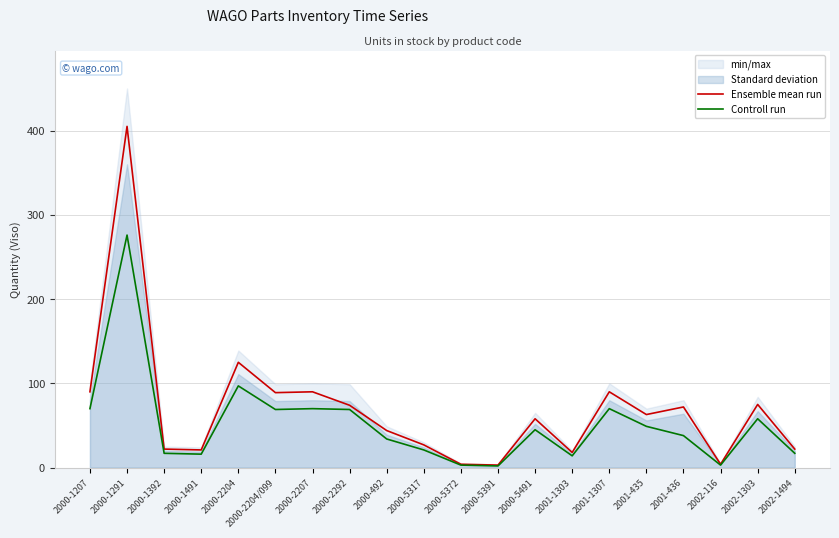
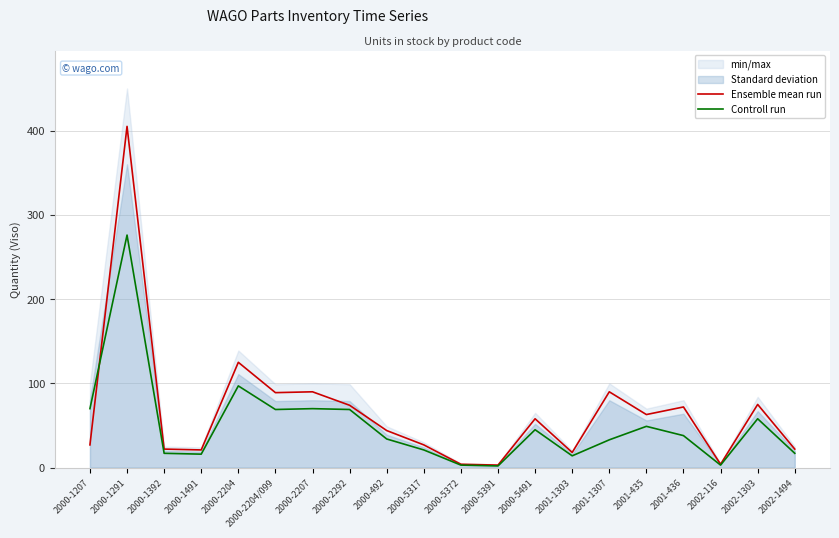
Ensemble mean run, 2000-1207: 90 -> 30
Controll run, 2001-1307: 70 -> 30
